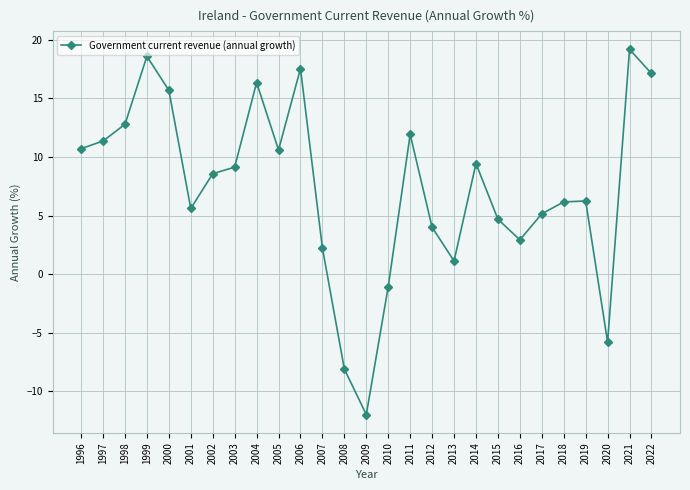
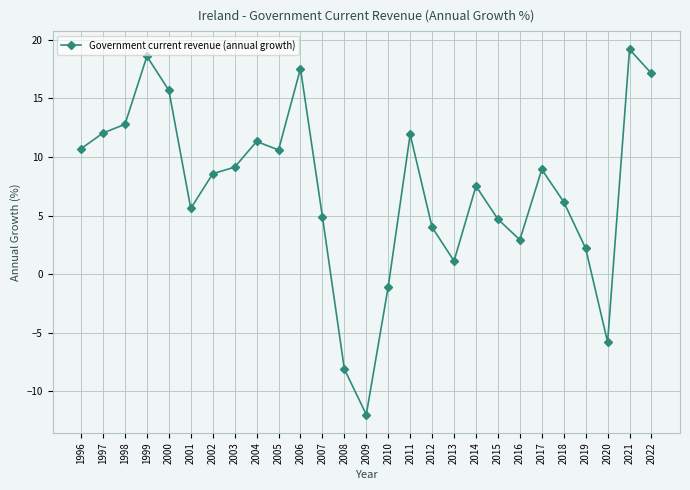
1997: 11.4 -> 12.0
2004: 16.3 -> 11.3
2007: 2.2 -> 4.9
2014: 9.4 -> 7.5
2017: 5.2 -> 8.9
2019: 6.2 -> 2.2
